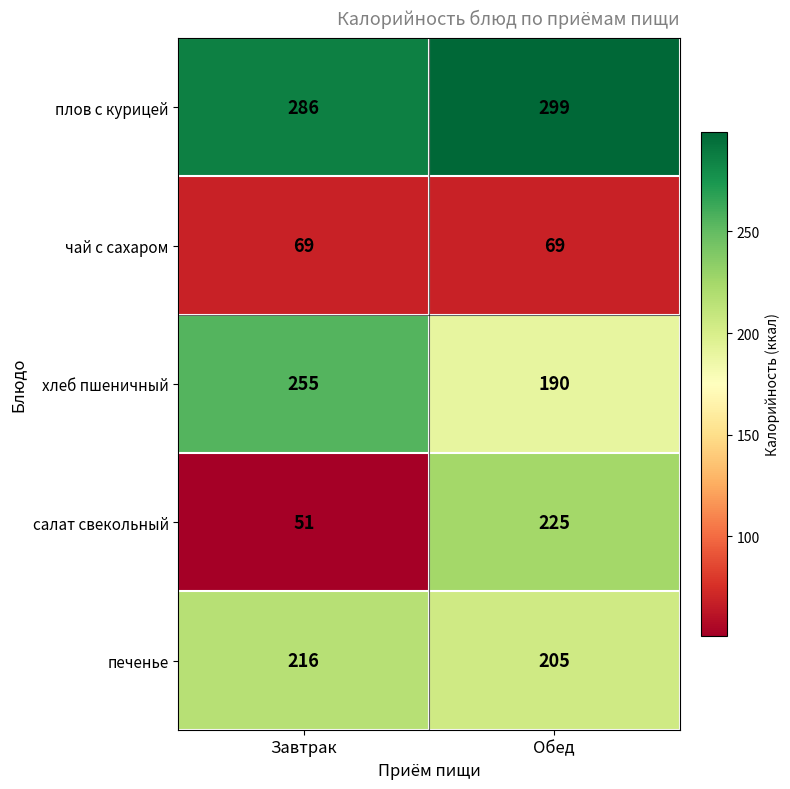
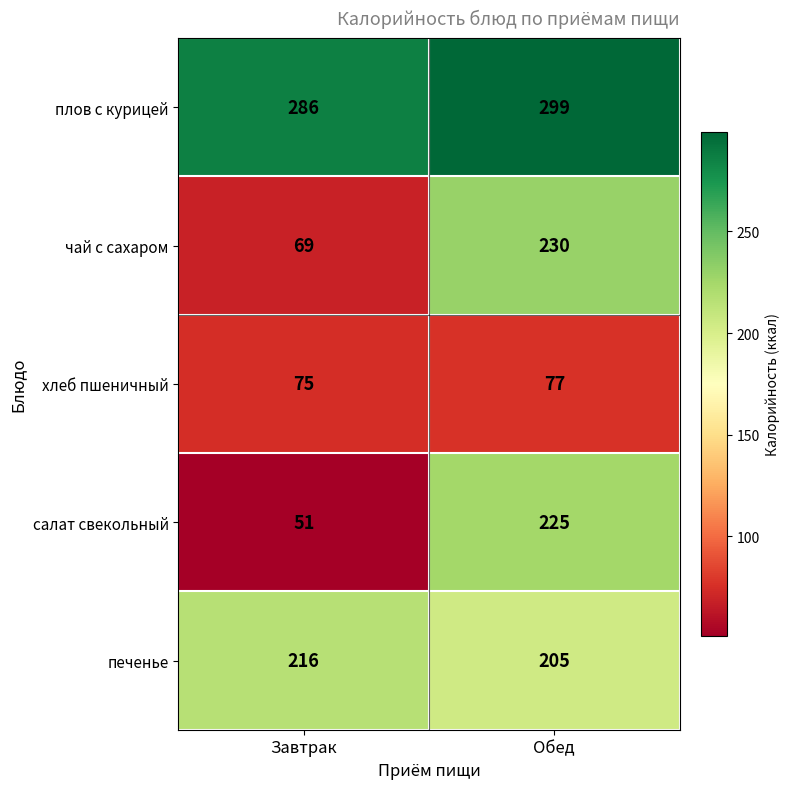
чай с сахаром, Обед: 69 -> 230
хлеб пшеничный, Завтрак: 255 -> 75
хлеб пшеничный, Обед: 190 -> 77
